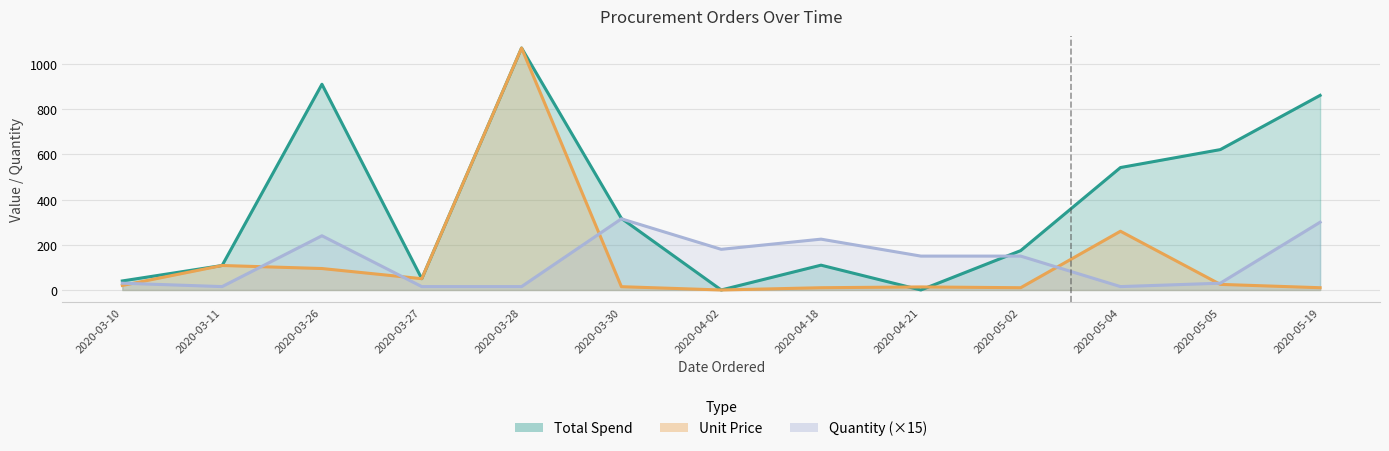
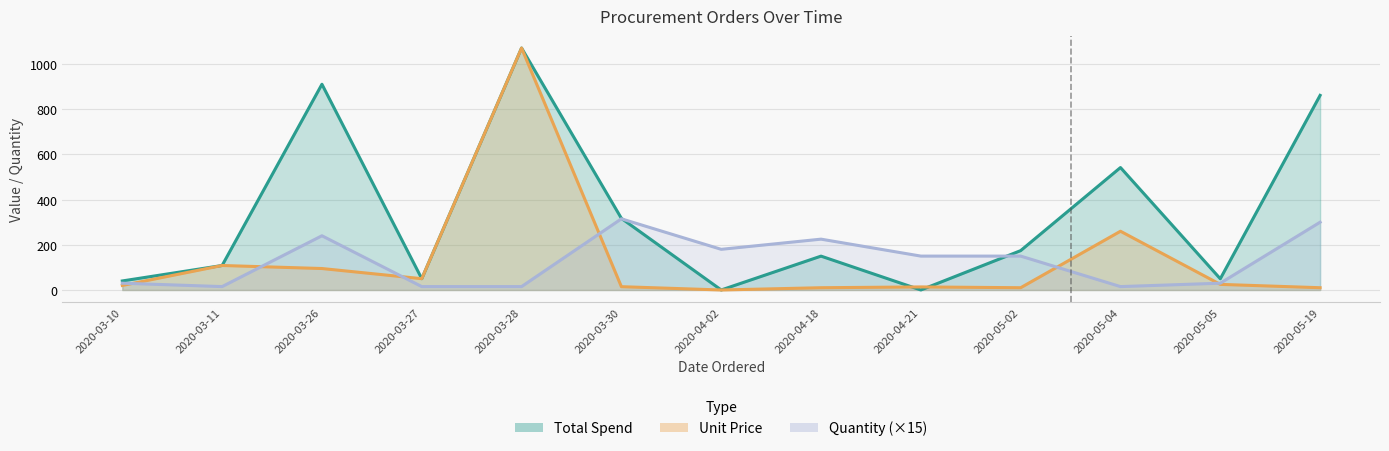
Total Spend, 2020-04-18: 110 -> 150
Total Spend, 2020-05-05: 620 -> 50
